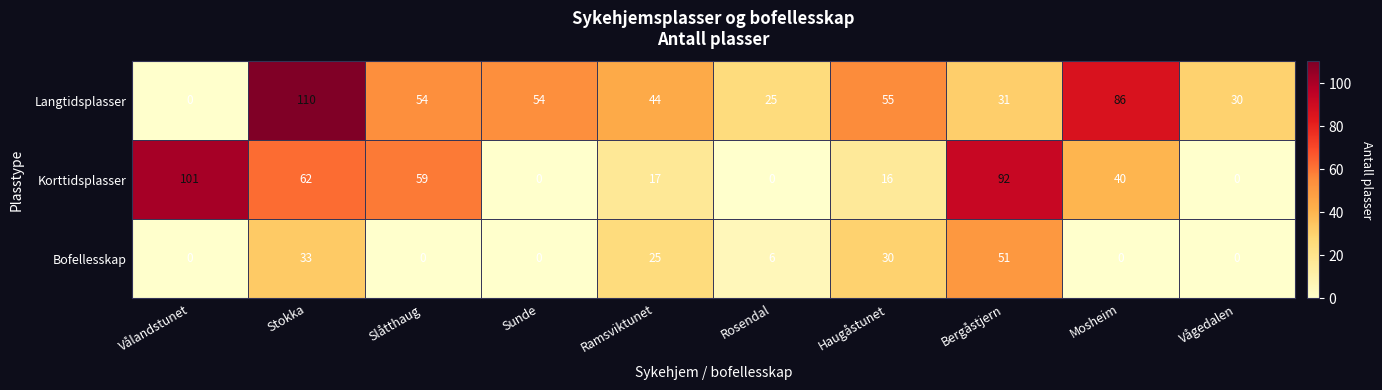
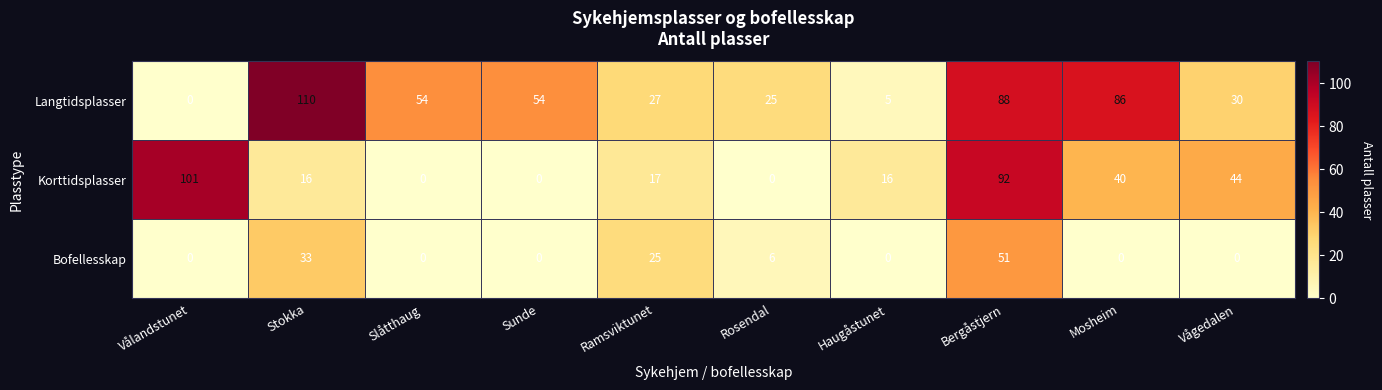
Langtidsplasser, Ramsviktunet: 44 -> 27
Langtidsplasser, Haugåstunet: 55 -> 5
Langtidsplasser, Bergåstjern: 31 -> 88
Korttidsplasser, Stokka: 62 -> 16
Korttidsplasser, Slåtthaug: 59 -> 0
Korttidsplasser, Vågedalen: 0 -> 44
Bofellesskap, Haugåstunet: 30 -> 0
